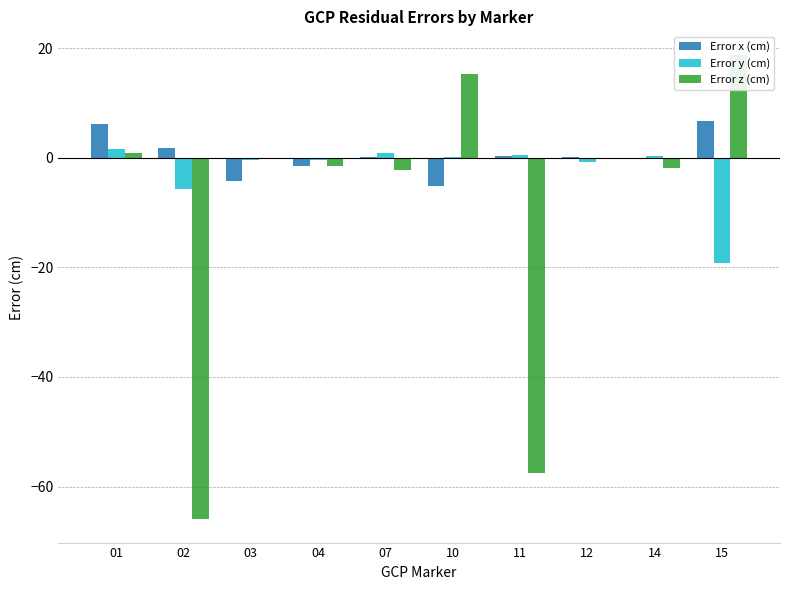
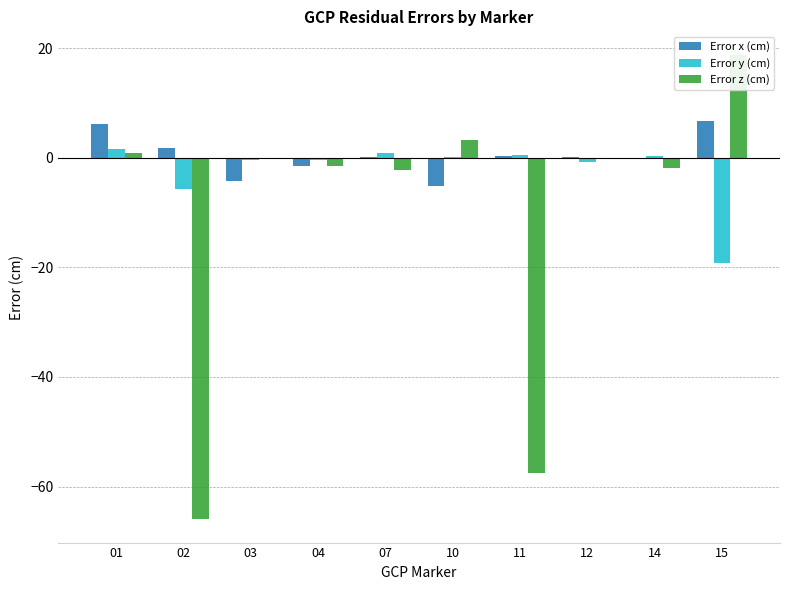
Error z (cm), 10: 15 -> 3
